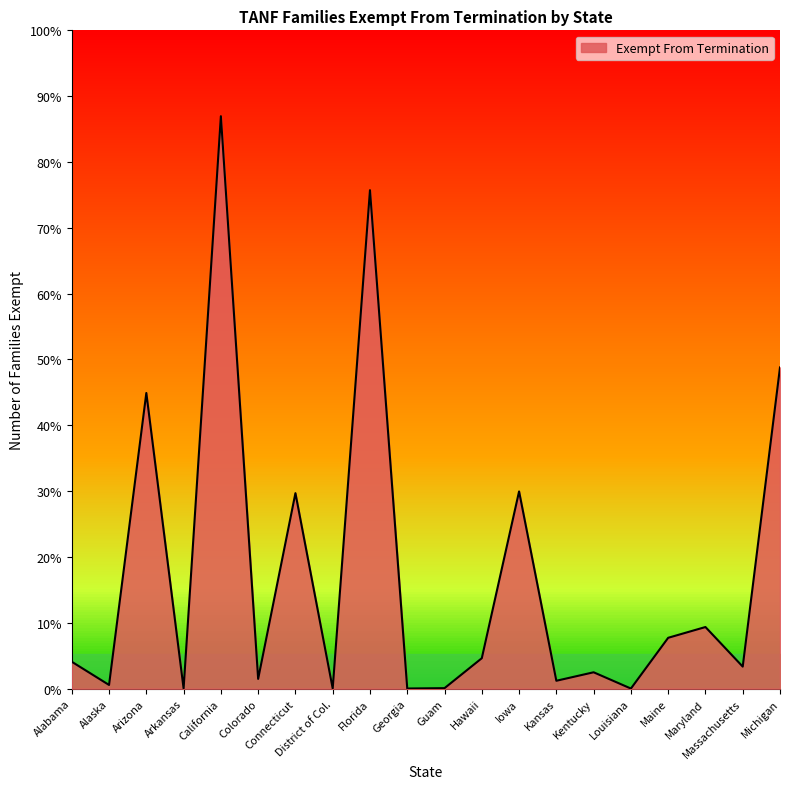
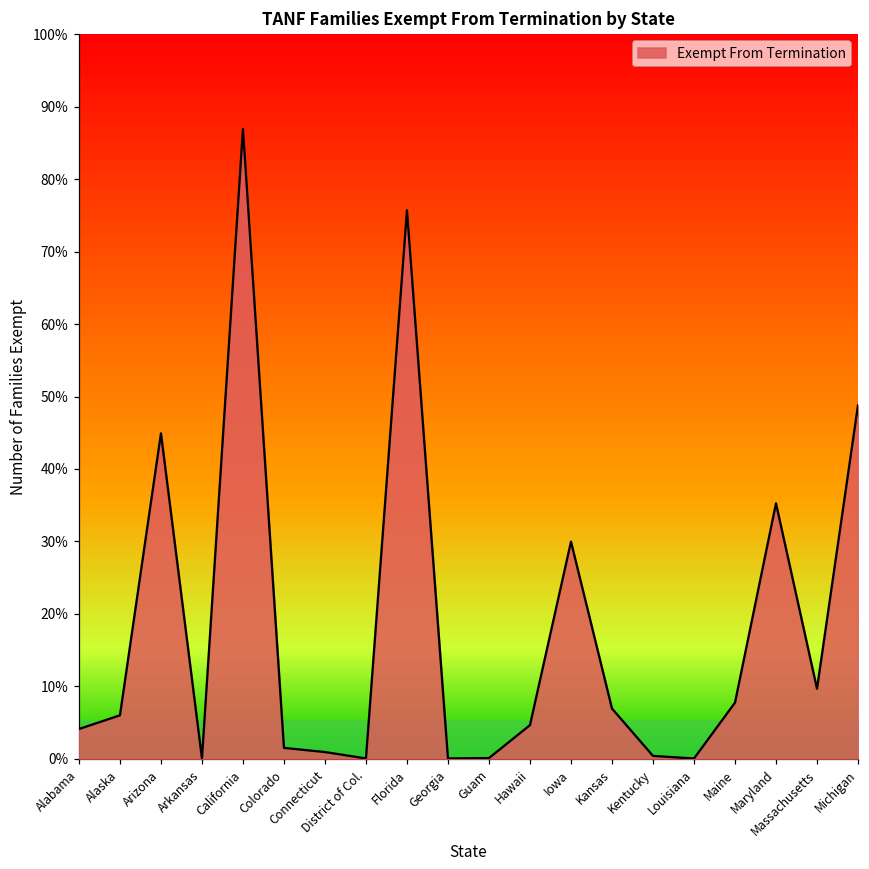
Exempt From Termination, Alaska: 1% -> 6%
Exempt From Termination, Connecticut: 30% -> 1%
Exempt From Termination, Kansas: 1% -> 7%
Exempt From Termination, Kentucky: 2% -> 0%
Exempt From Termination, Maryland: 9% -> 35%
Exempt From Termination, Massachusetts: 3% -> 10%
